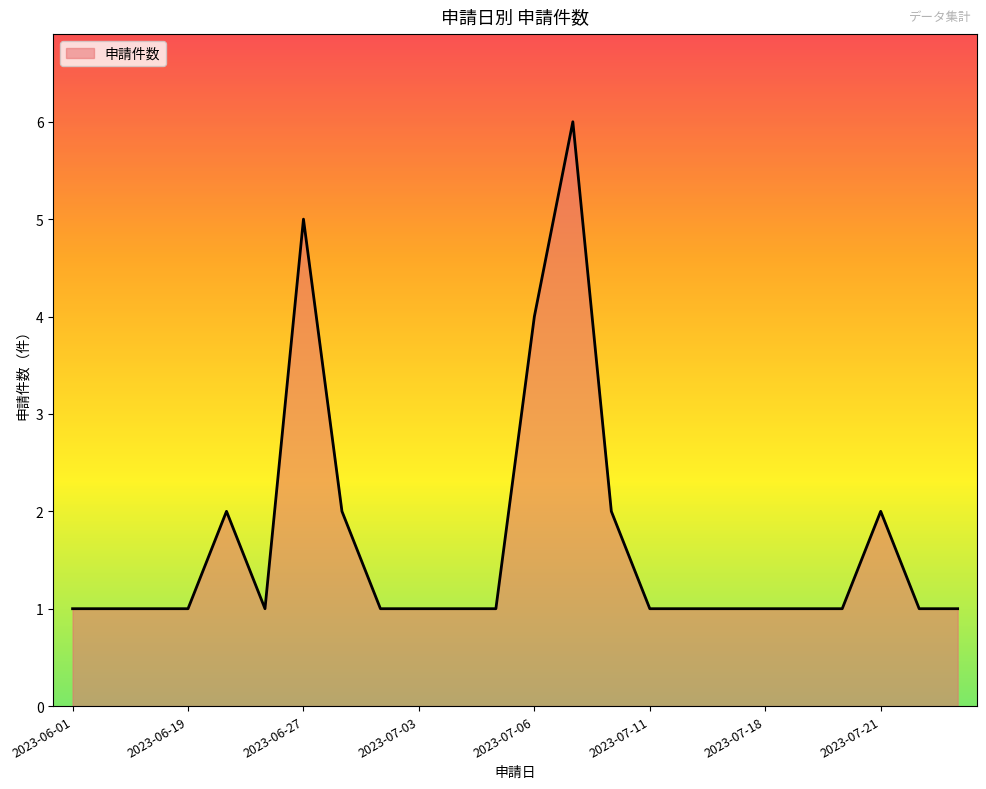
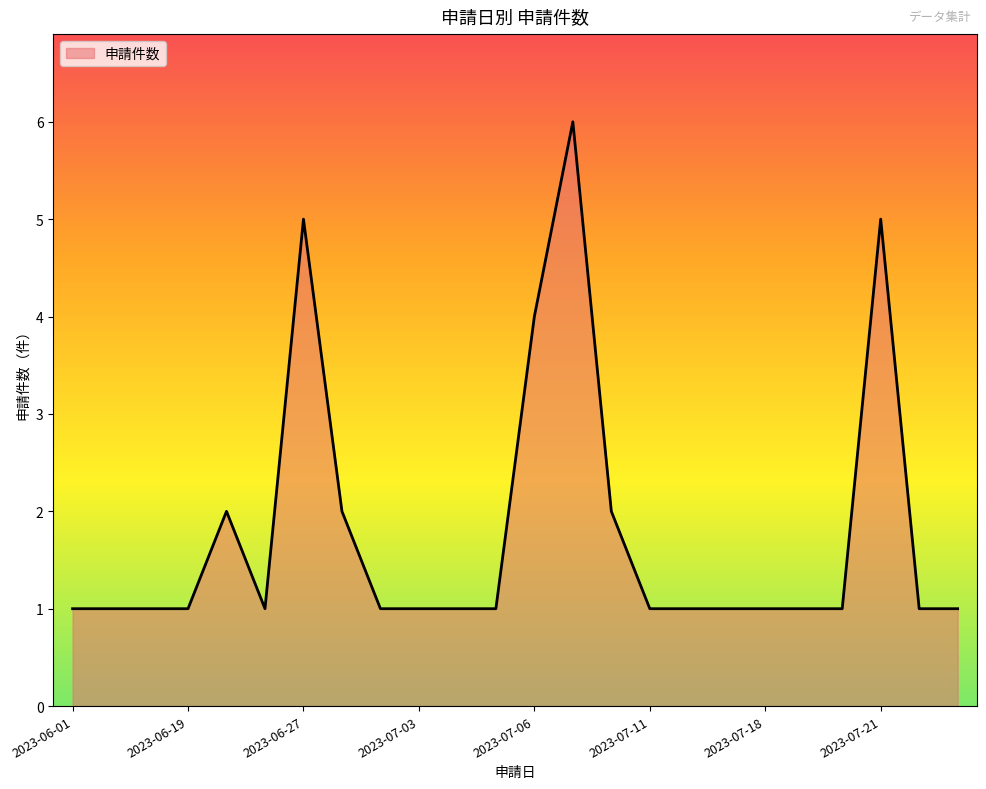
2023-07-21: 2 -> 5
